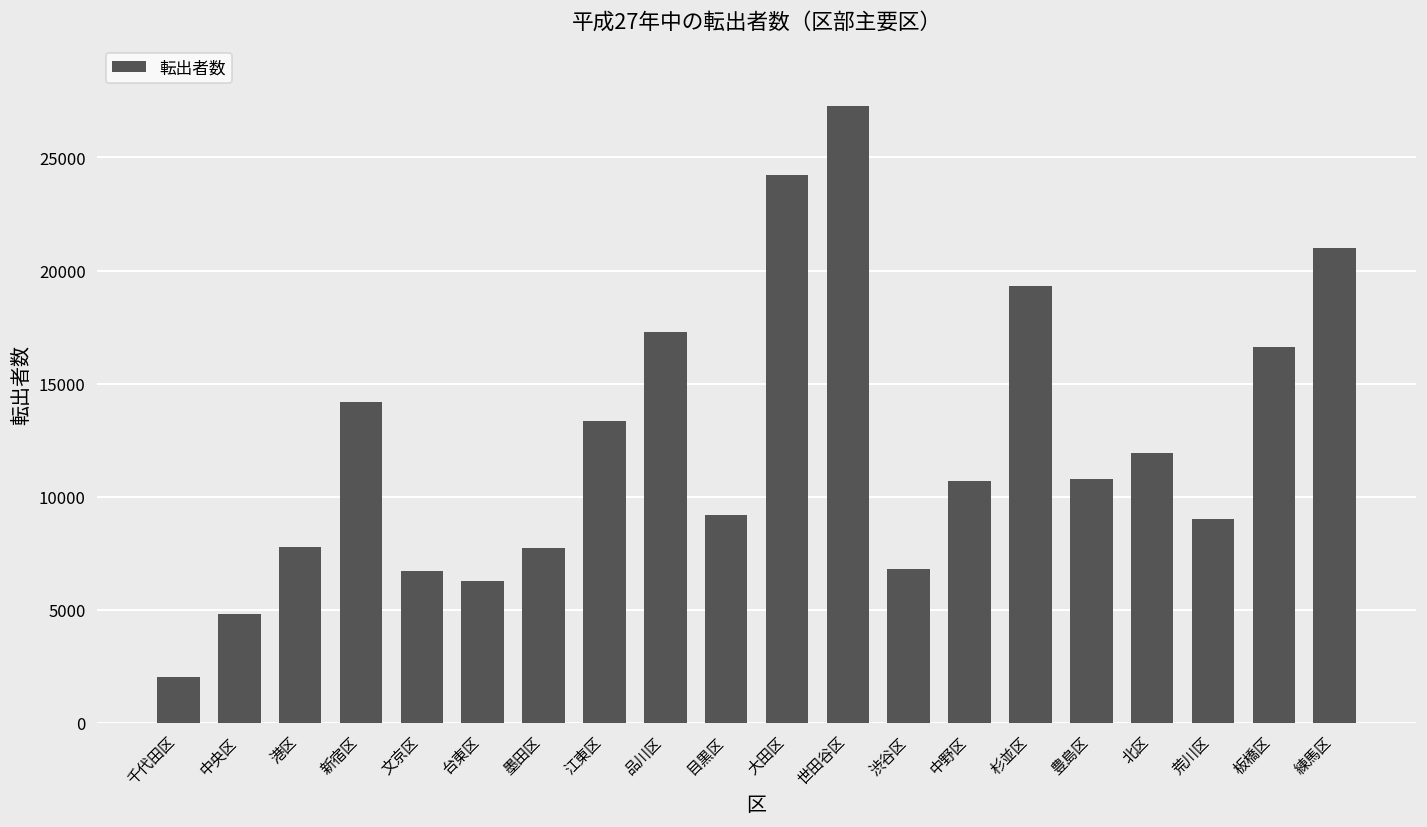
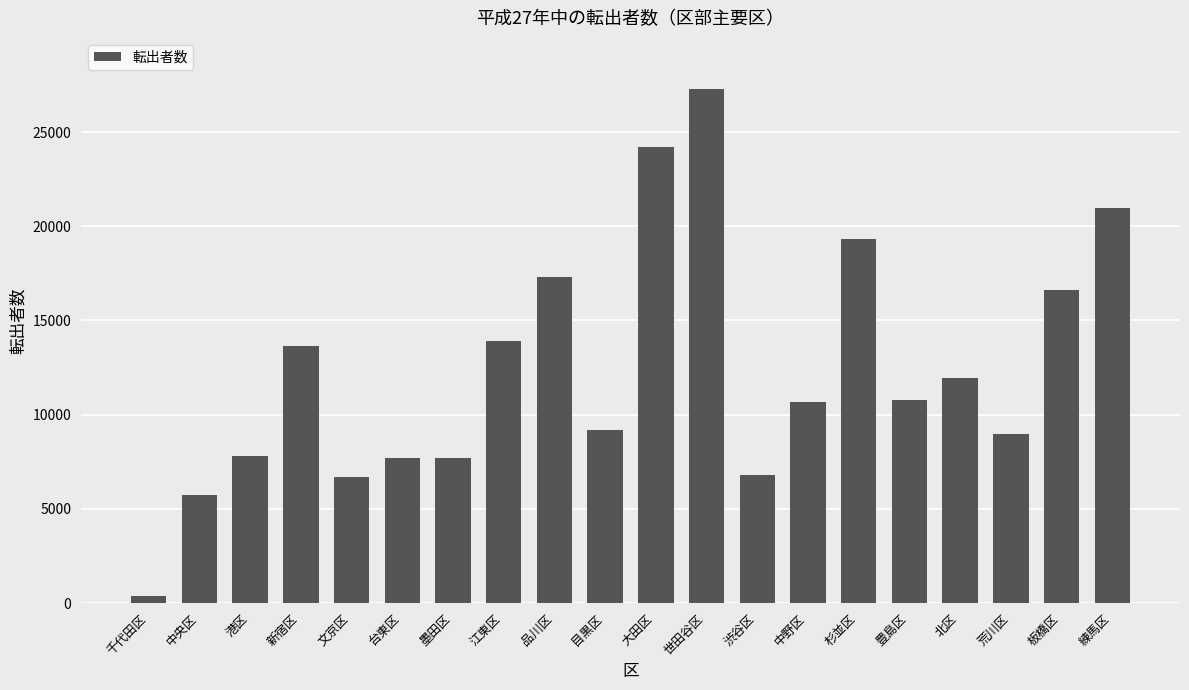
千代田区: 2000 -> 400
中央区: 4800 -> 5700
新宿区: 14200 -> 13600
台東区: 6300 -> 7700
江東区: 13300 -> 13900
